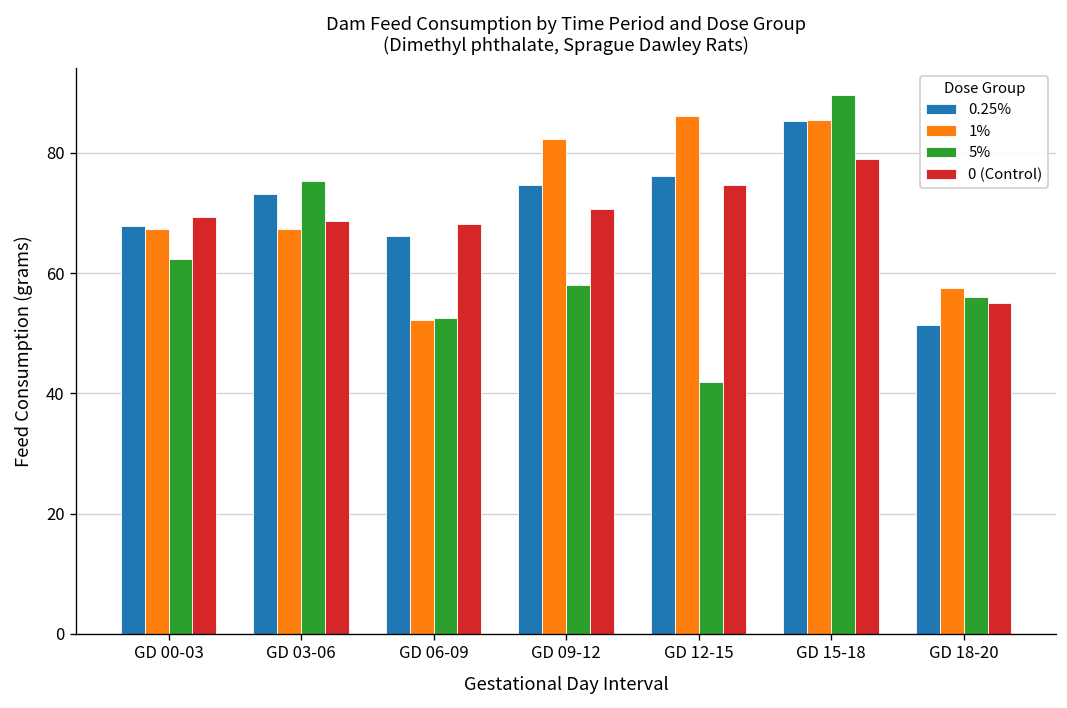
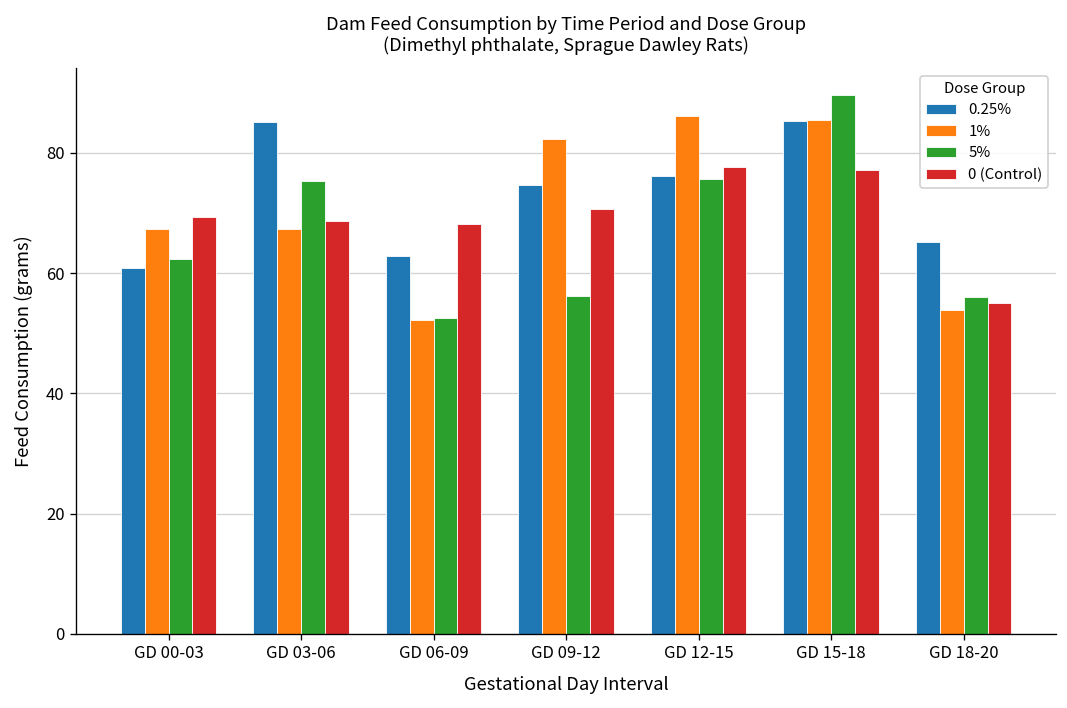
0.25%, GD 00-03: 68 -> 61
0.25%, GD 03-06: 73 -> 85
0.25%, GD 06-09: 66 -> 63
5%, GD 09-12: 58 -> 56
5%, GD 12-15: 42 -> 76
0 (Control), GD 12-15: 75 -> 78
0 (Control), GD 15-18: 79 -> 77
0.25%, GD 18-20: 51 -> 65
1%, GD 18-20: 58 -> 54
